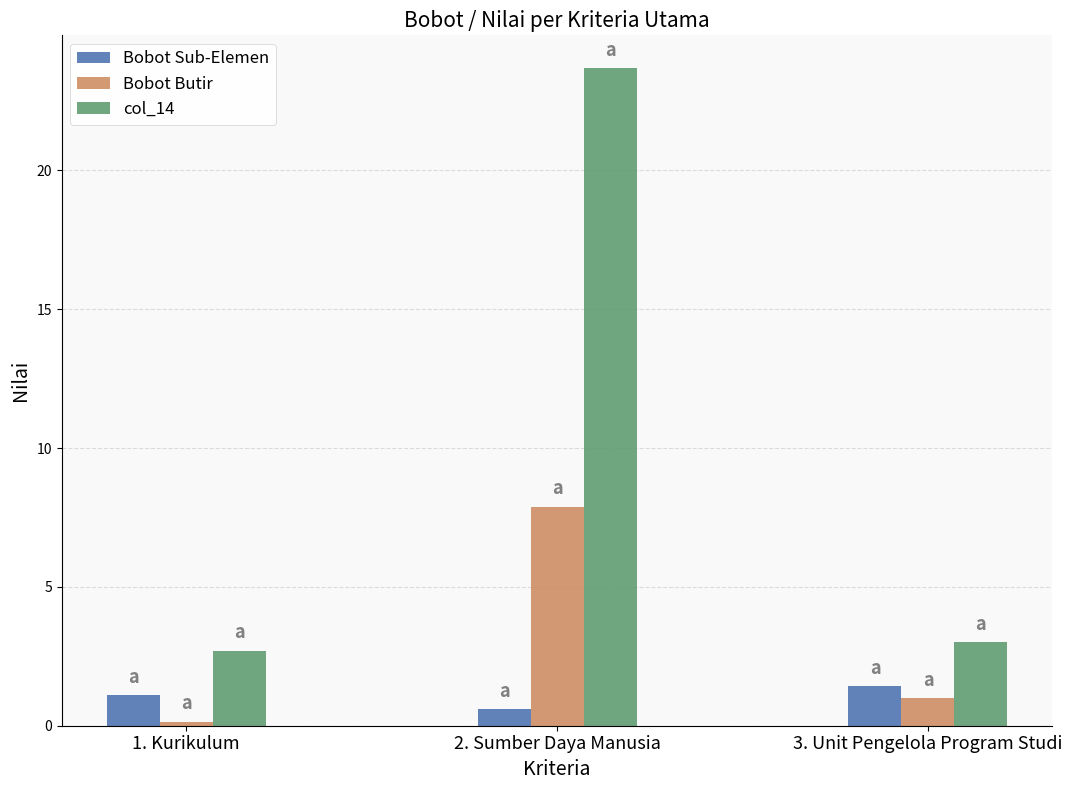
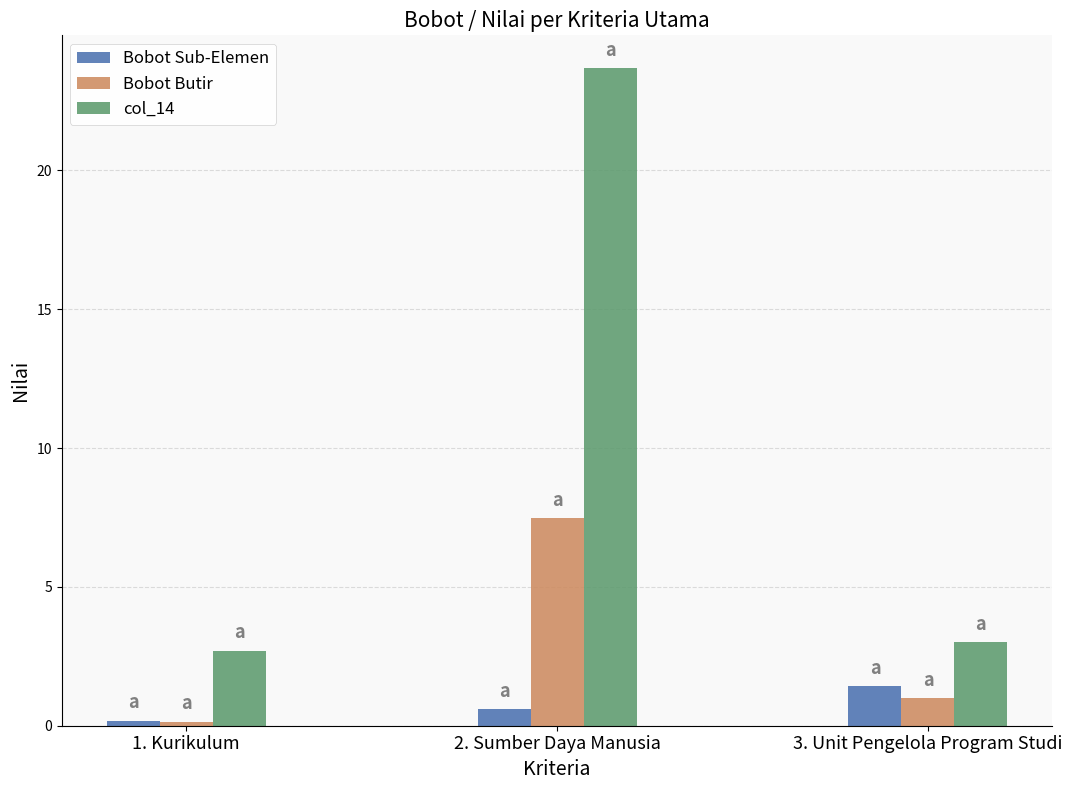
Bobot Sub-Elemen, 1. Kurikulum: 1.1 -> 0.2
Bobot Butir, 2. Sumber Daya Manusia: 7.9 -> 7.5
